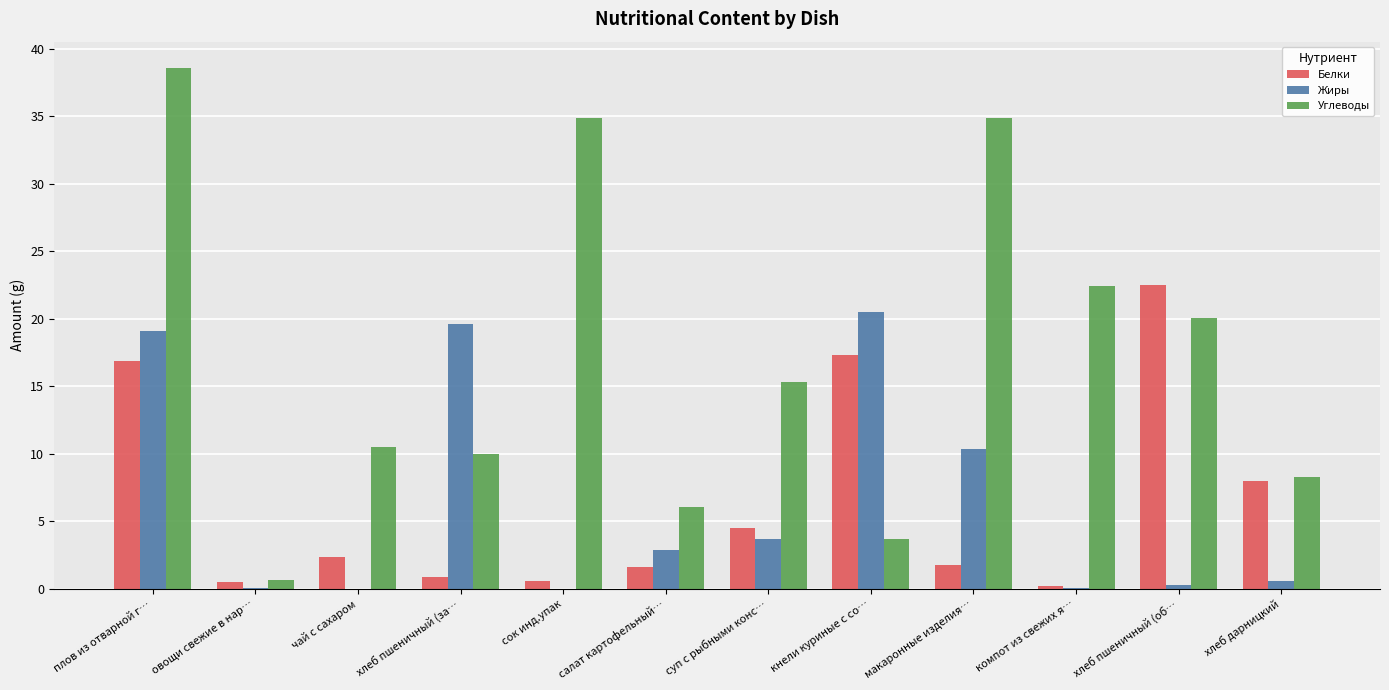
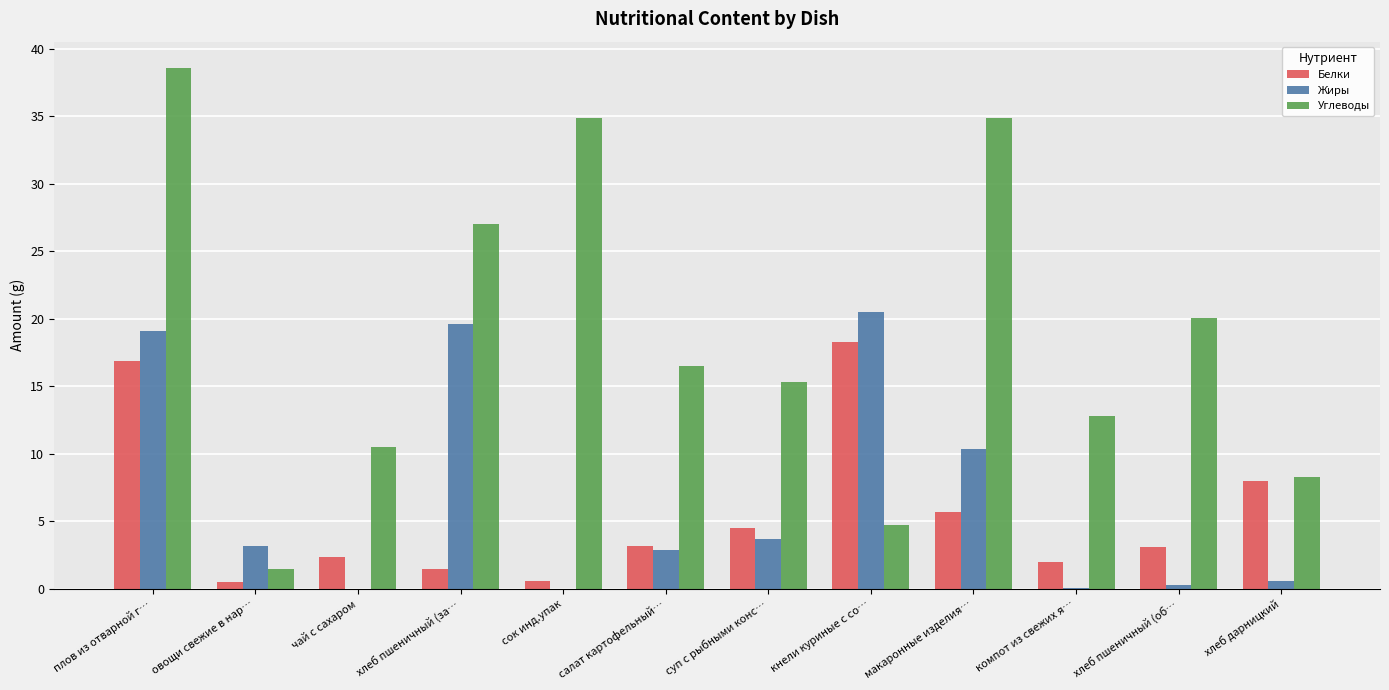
Жиры, овощи свежие в нар…: 0.1 -> 3.2
Углеводы, овощи свежие в нар…: 0.7 -> 1.5
Белки, хлеб пшеничный (за…: 0.9 -> 1.5
Углеводы, хлеб пшеничный (за…: 10 -> 27
Белки, салат картофельный…: 1.6 -> 3.2
Углеводы, салат картофельный…: 6.1 -> 16.5
Белки, кнели куриные с со…: 17.3 -> 18.3
Углеводы, кнели куриные с со…: 3.7 -> 4.7
Белки, макаронные изделия…: 1.8 -> 5.7
Белки, компот из свежих я…: 0.2 -> 2.0
Углеводы, компот из свежих я…: 22.4 -> 12.8
Белки, хлеб пшеничный (об…: 22.5 -> 3.1
